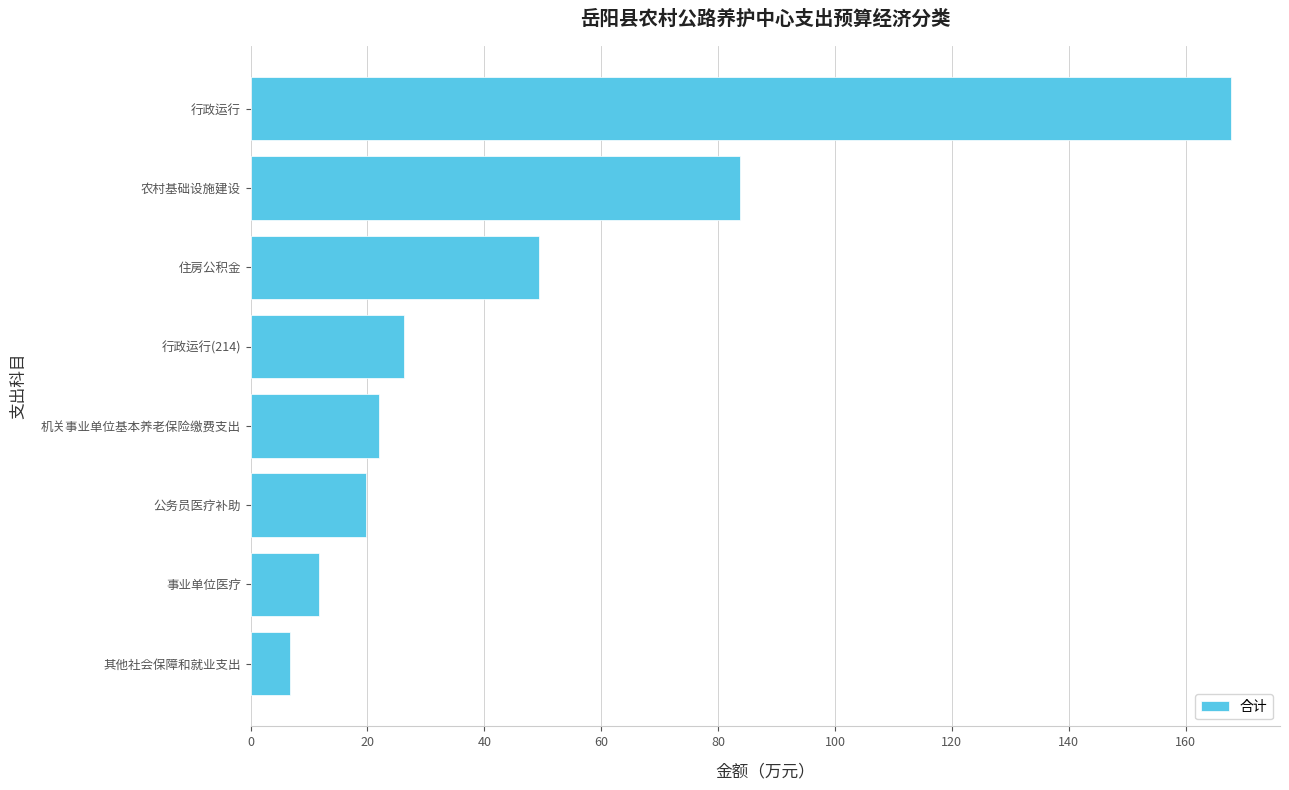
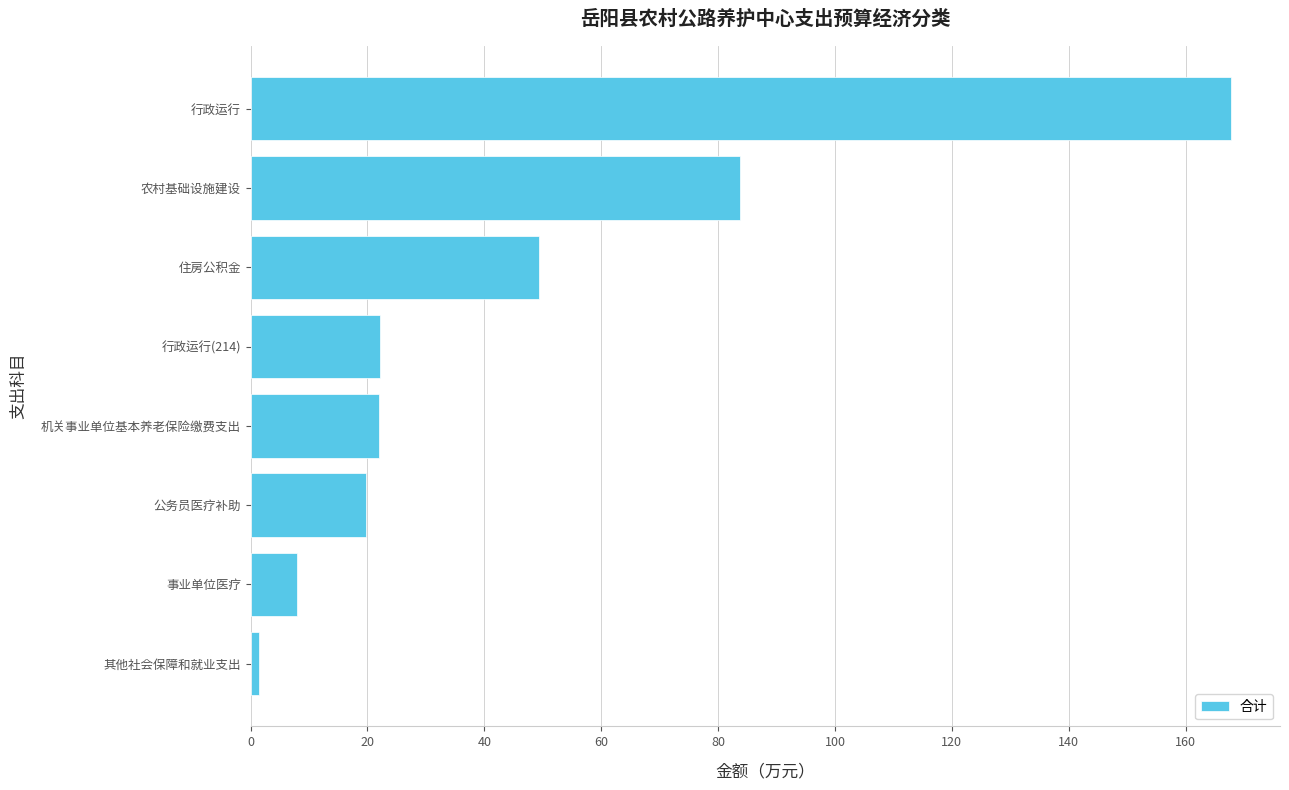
行政运行(214): 26 -> 22
事业单位医疗: 12 -> 8
其他社会保障和就业支出: 7 -> 1
